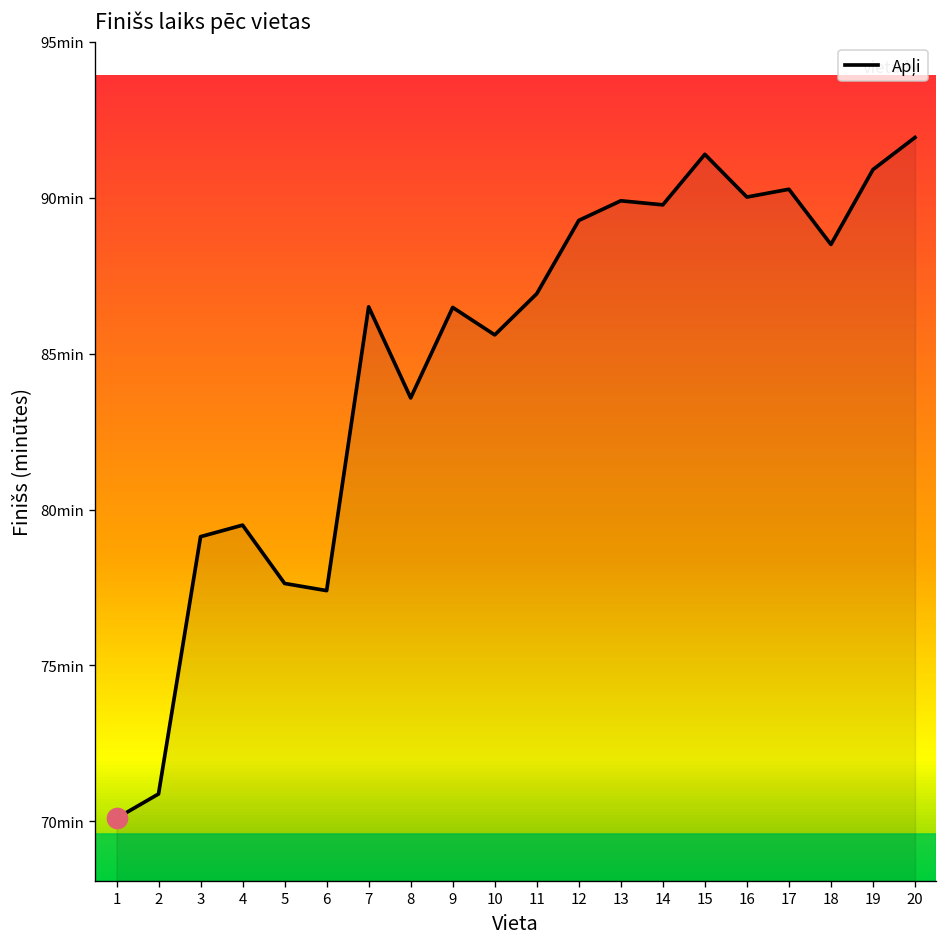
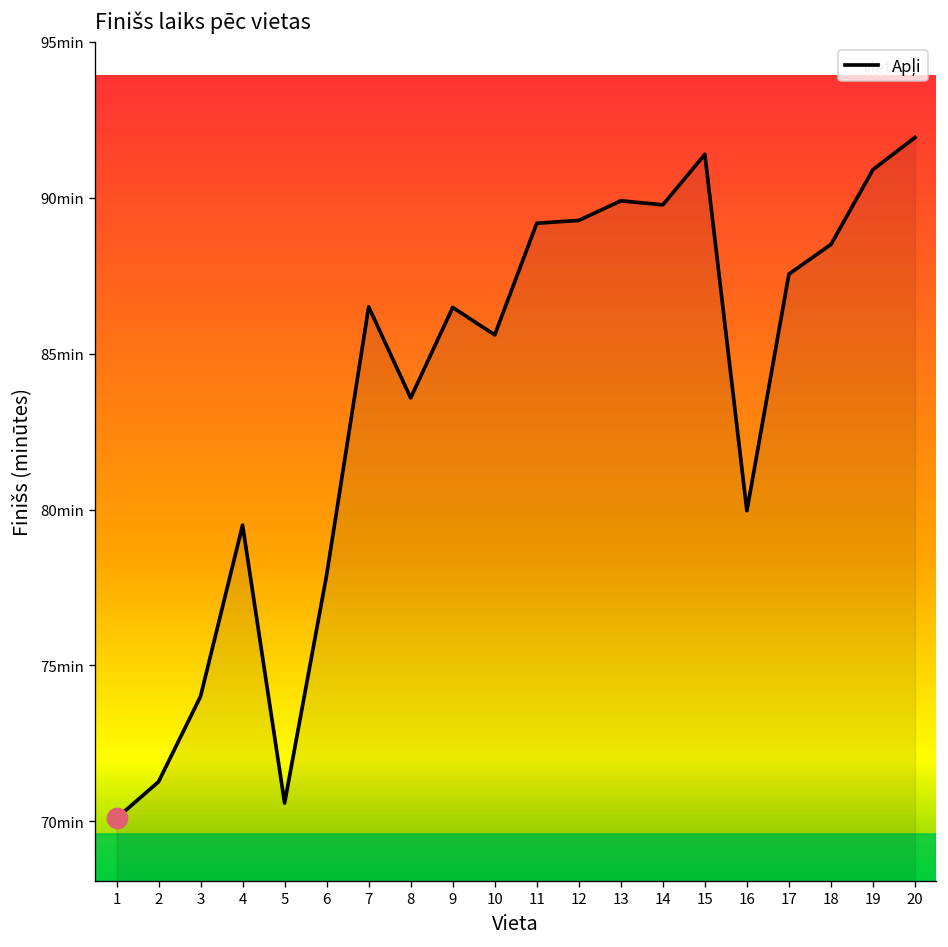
Apļi, 2: 70.9min -> 71.3min
Apļi, 3: 79.1min -> 74.0min
Apļi, 5: 77.6min -> 70.6min
Apļi, 6: 77.4min -> 77.9min
Apļi, 11: 86.9min -> 89.2min
Apļi, 16: 90.0min -> 80.0min
Apļi, 17: 90.3min -> 87.6min
